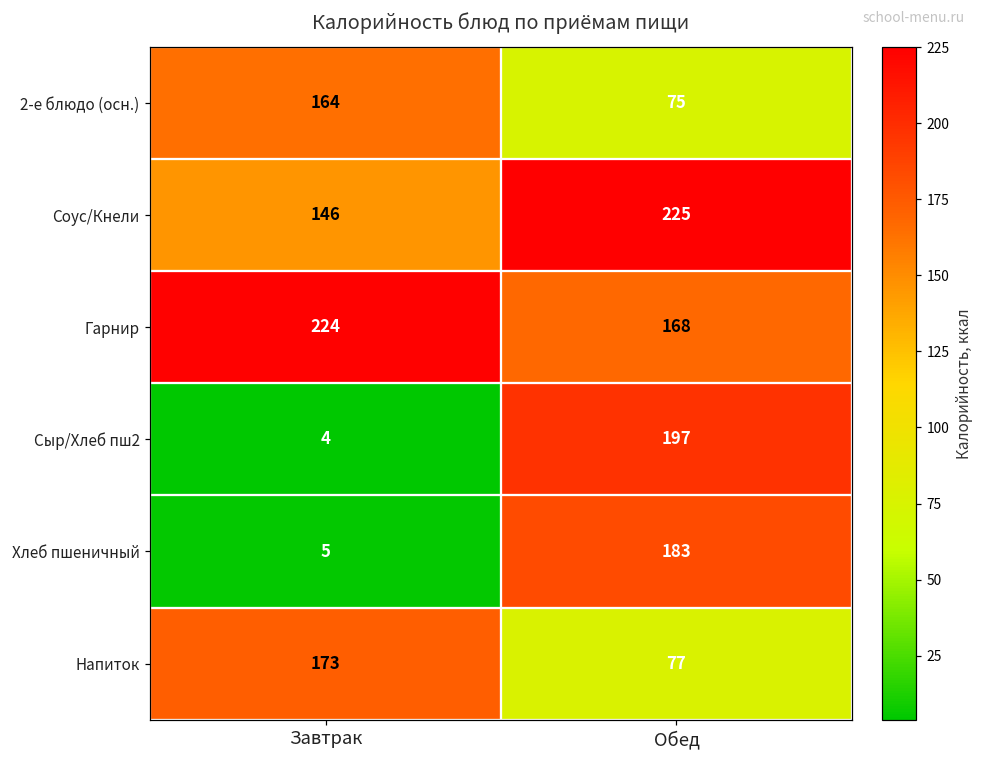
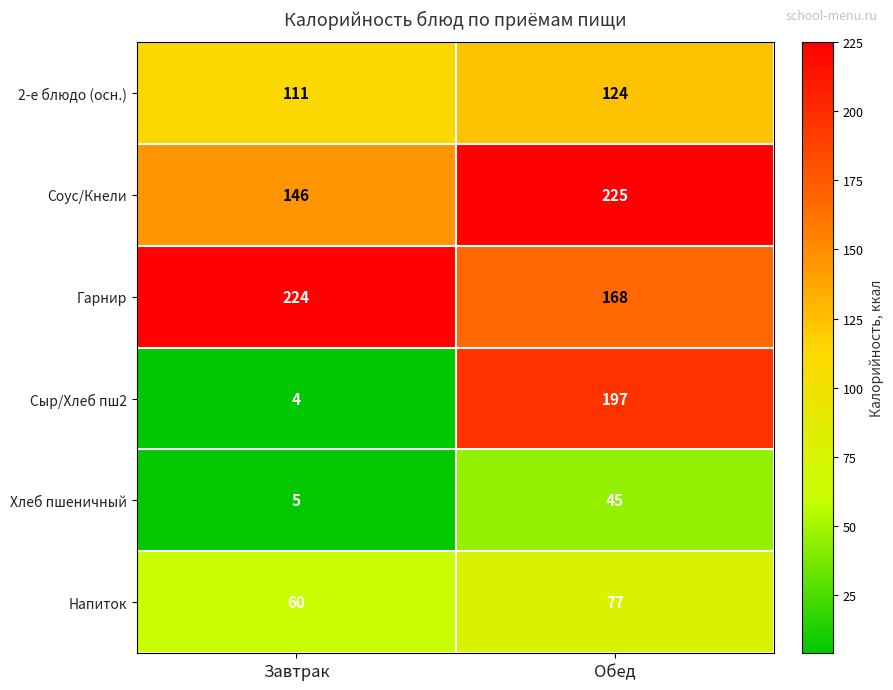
2-е блюдо (осн.), Завтрак: 164 -> 111
2-е блюдо (осн.), Обед: 75 -> 124
Хлеб пшеничный, Обед: 183 -> 45
Напиток, Завтрак: 173 -> 60
